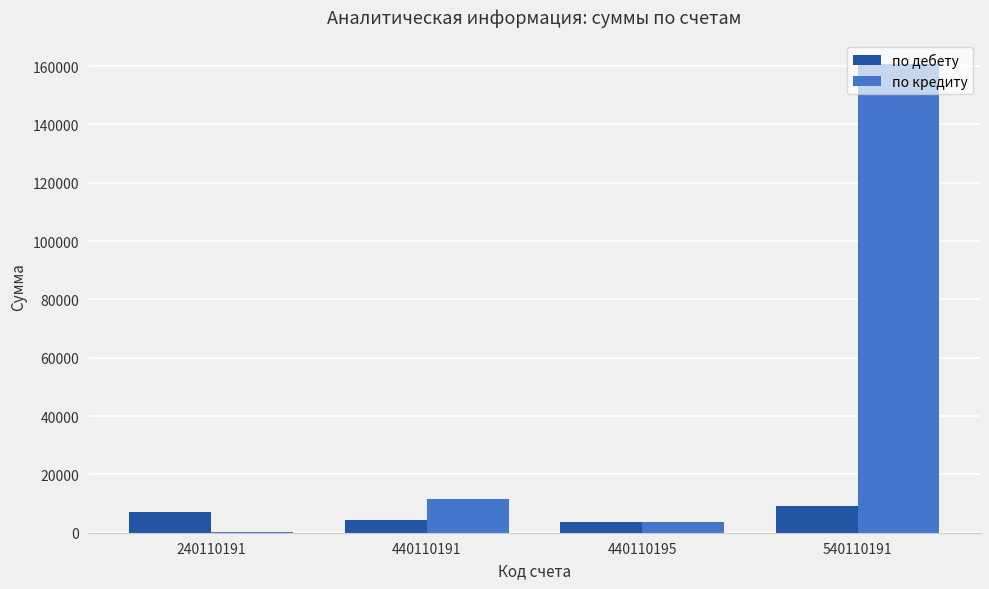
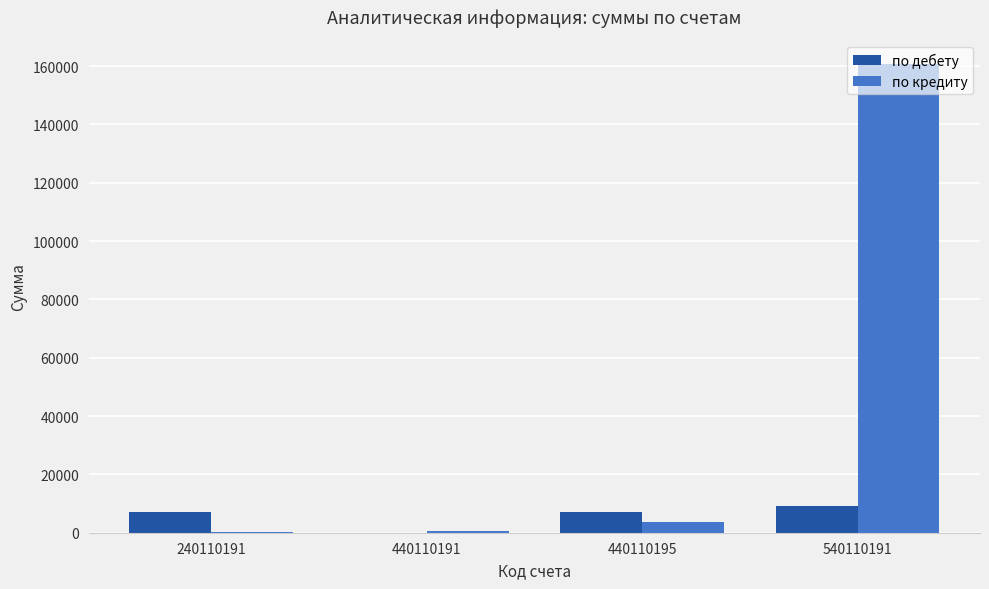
по дебету, 440110191: 4000 -> 0
по кредиту, 440110191: 11000 -> 1000
по дебету, 440110195: 4000 -> 7000
